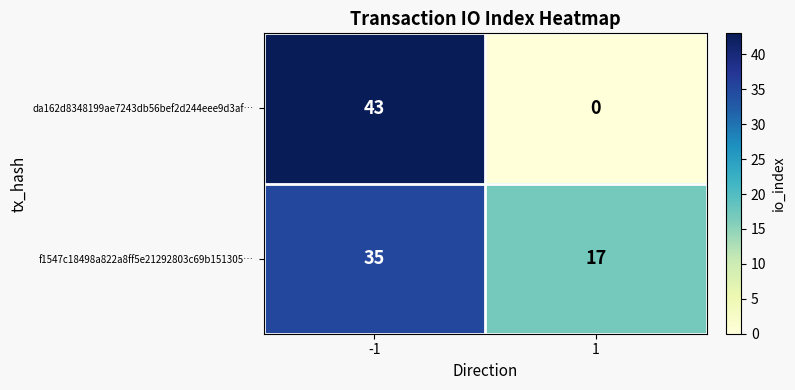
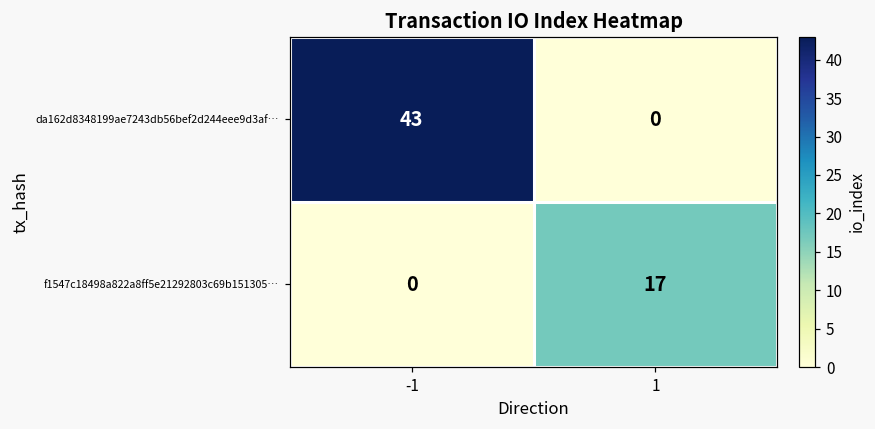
f1547c18498a822a8ff5e21292803c69b151305…, -1: 35 -> 0
